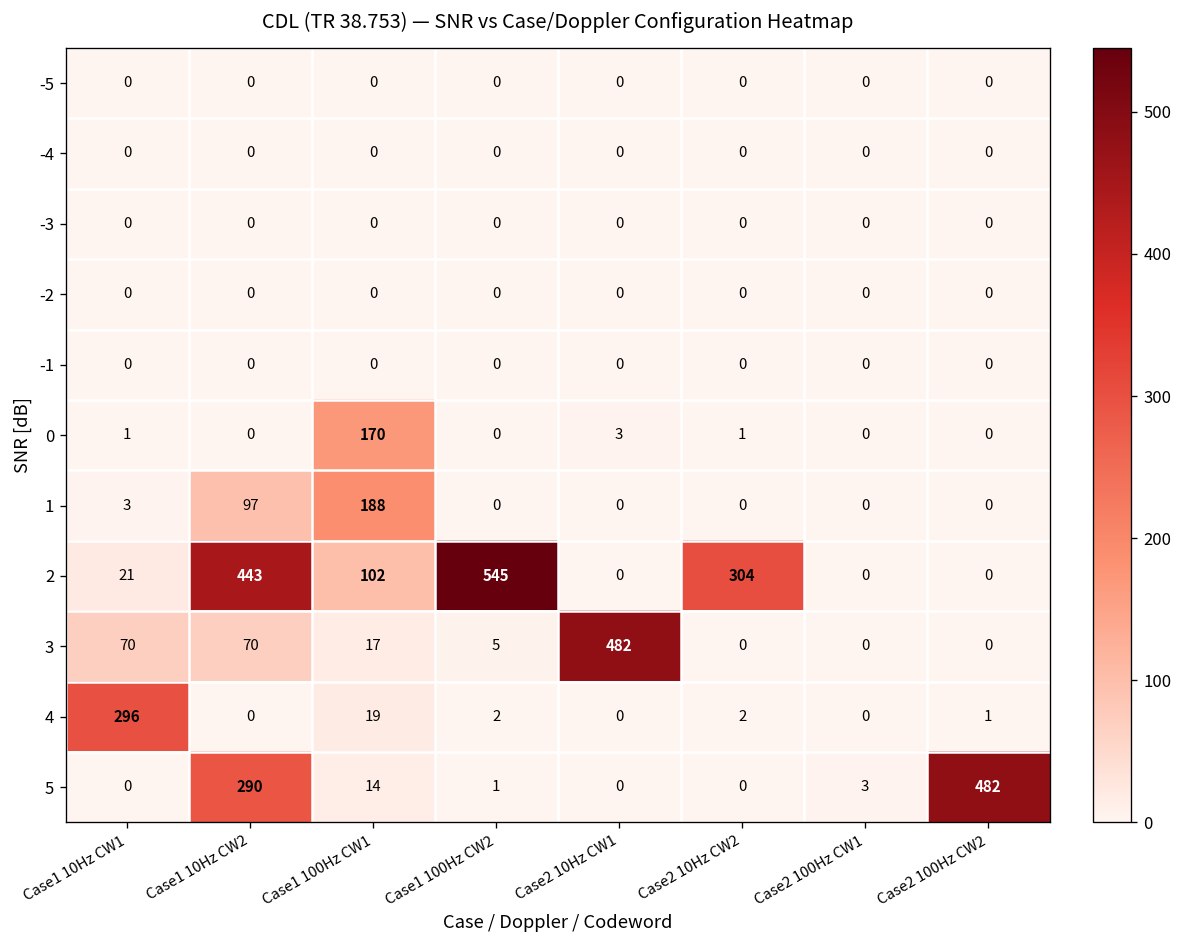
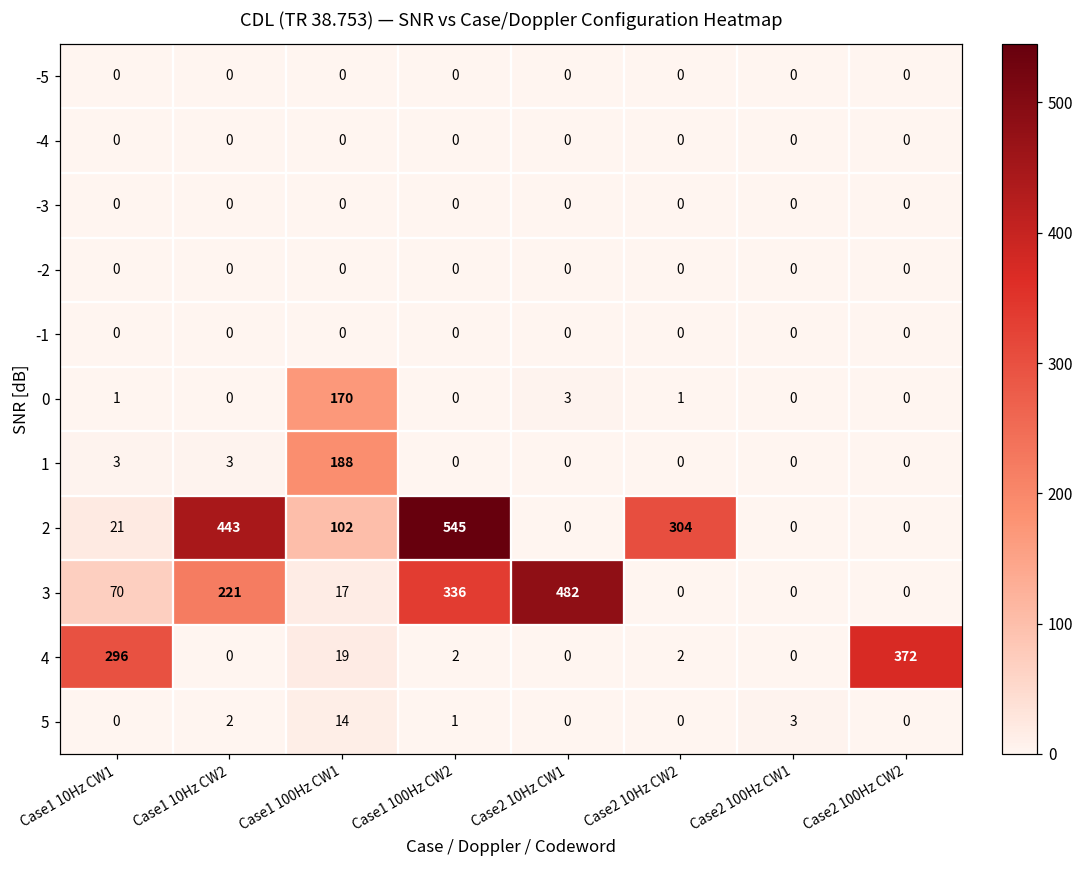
1, Case1 10Hz CW2: 97 -> 3
3, Case1 10Hz CW2: 70 -> 221
3, Case1 100Hz CW2: 5 -> 336
4, Case2 100Hz CW2: 1 -> 372
5, Case1 10Hz CW2: 290 -> 2
5, Case2 100Hz CW2: 482 -> 0
